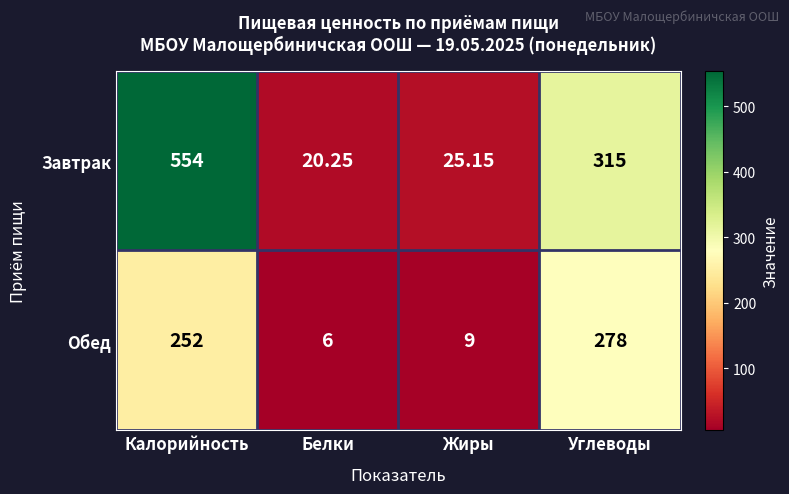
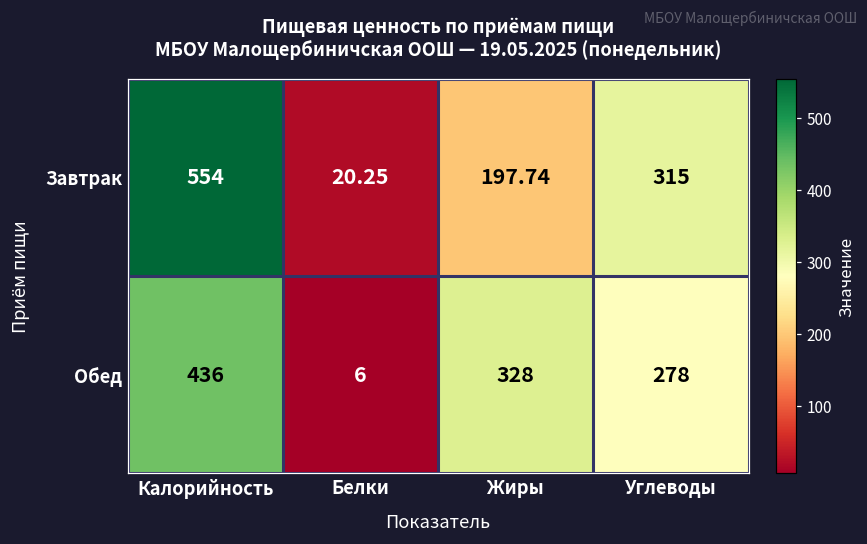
Завтрак, Жиры: 25.15 -> 197.74
Обед, Калорийность: 252 -> 436
Обед, Жиры: 9 -> 328
